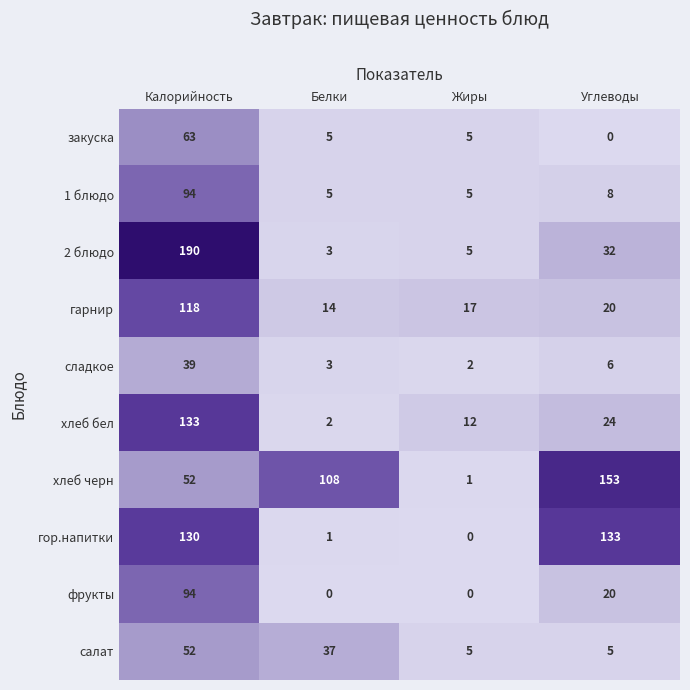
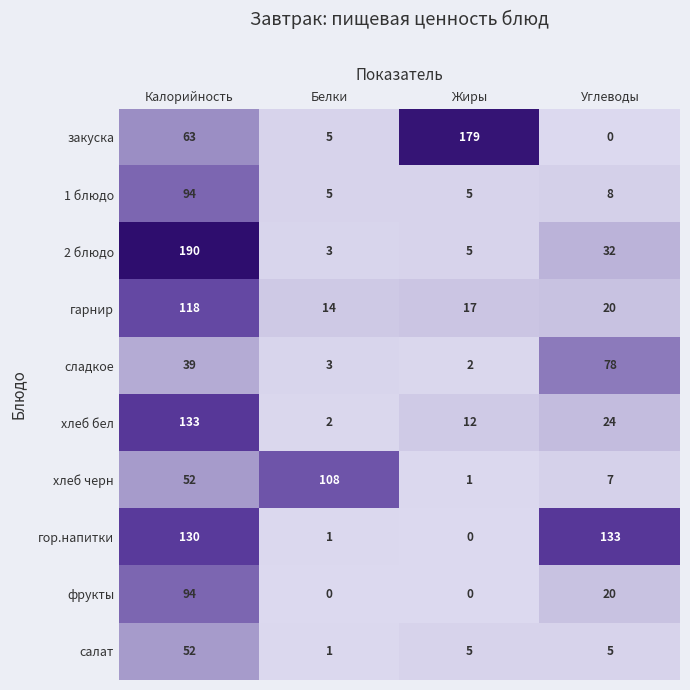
закуска, Жиры: 5 -> 179
сладкое, Углеводы: 6 -> 78
хлеб черн, Углеводы: 153 -> 7
салат, Белки: 37 -> 1
